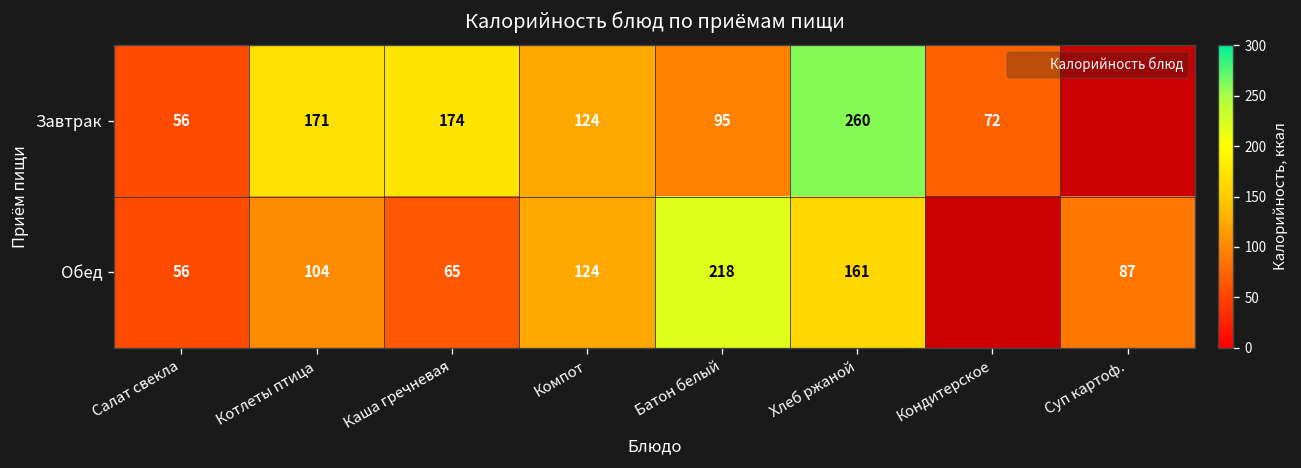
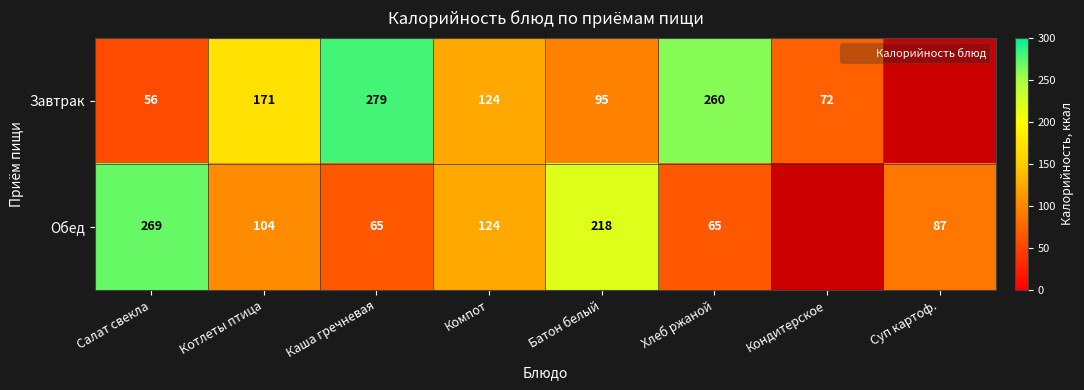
Завтрак, Каша гречневая: 174 -> 279
Обед, Салат свекла: 56 -> 269
Обед, Хлеб ржаной: 161 -> 65
